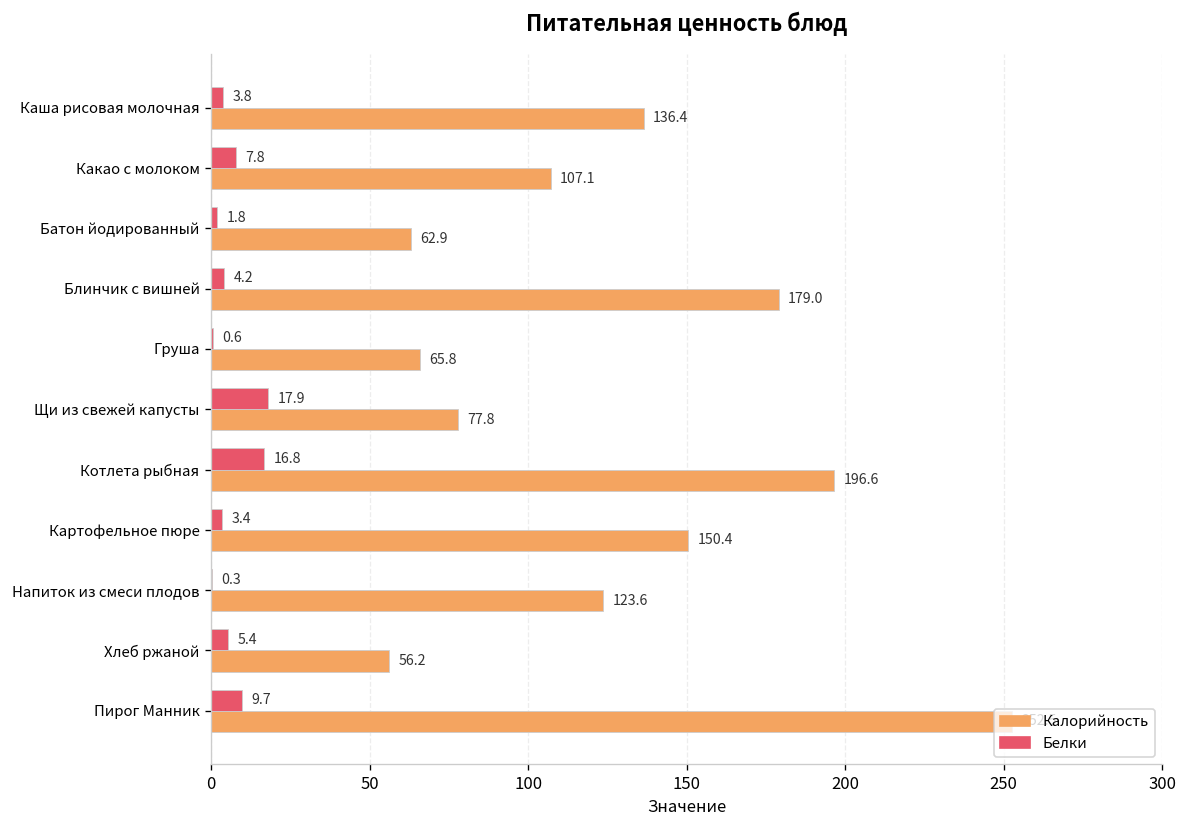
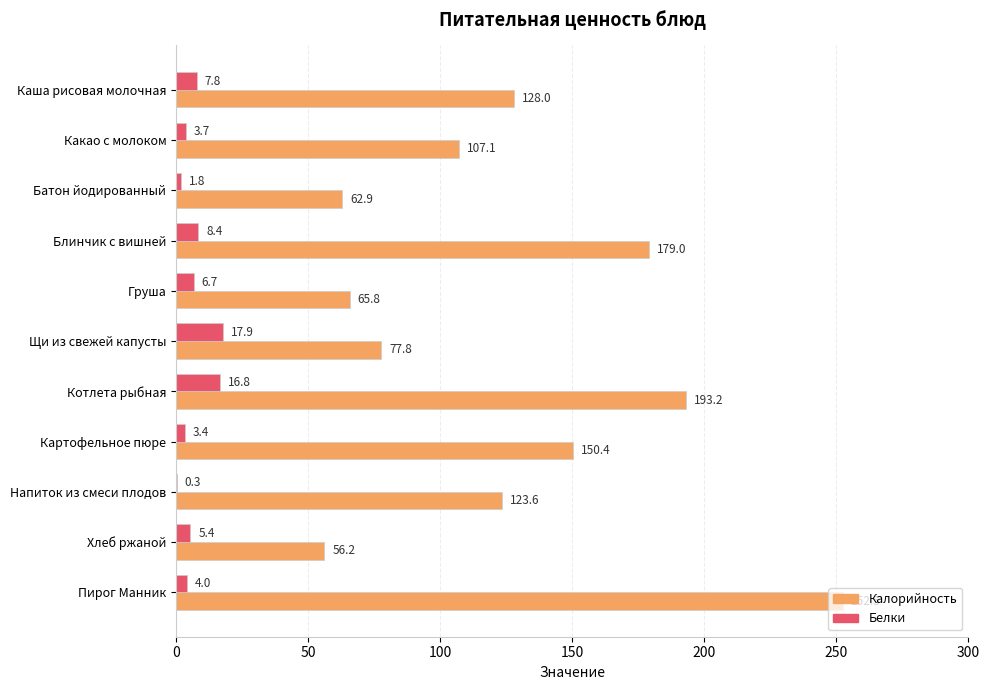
Белки, Каша рисовая молочная: 3.8 -> 7.8
Калорийность, Каша рисовая молочная: 136.4 -> 128.0
Белки, Какао с молоком: 7.8 -> 3.7
Белки, Блинчик с вишней: 4.2 -> 8.4
Белки, Груша: 0.6 -> 6.7
Калорийность, Котлета рыбная: 196.6 -> 193.2
Белки, Пирог Манник: 9.7 -> 4.0
